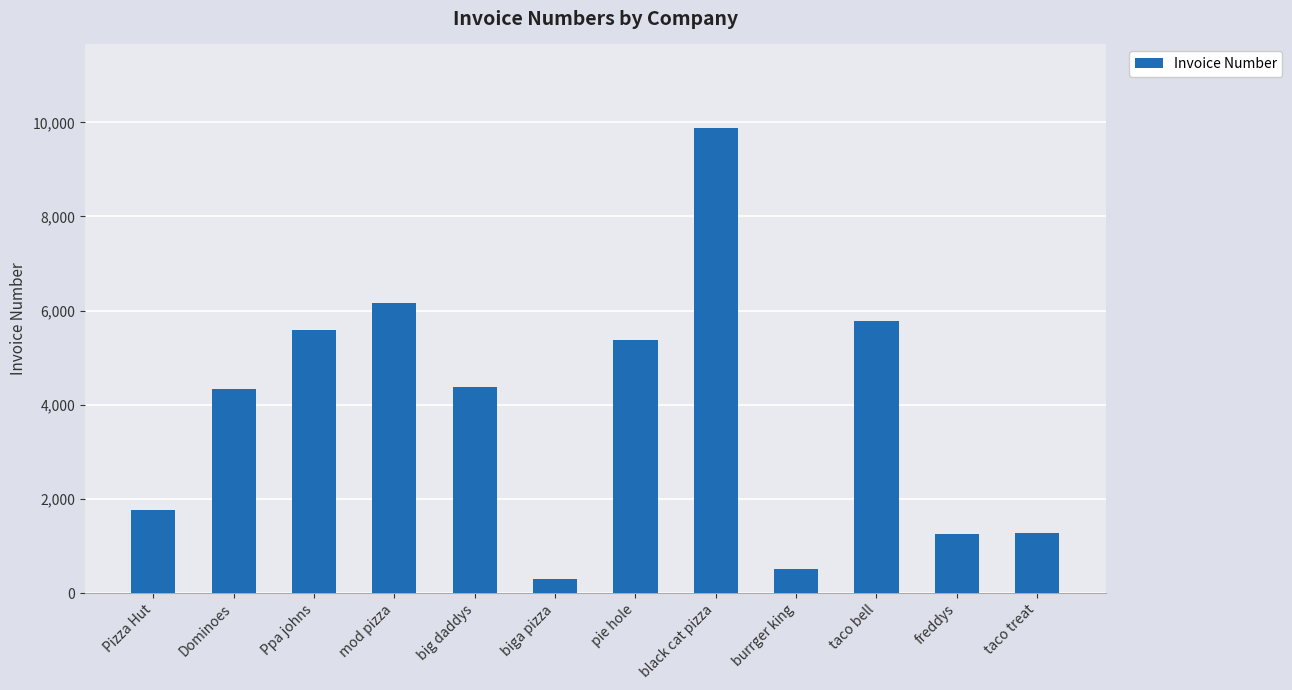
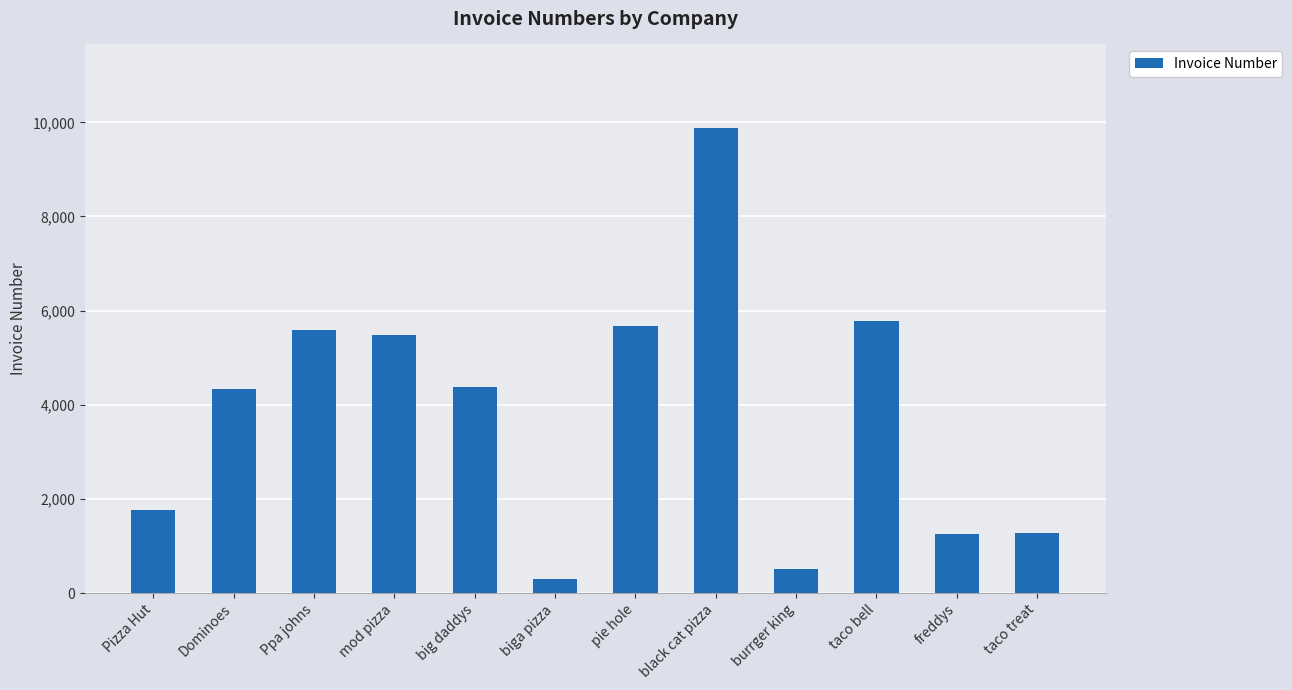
mod pizza: 6,200 -> 5,500
pie hole: 5,400 -> 5,700
